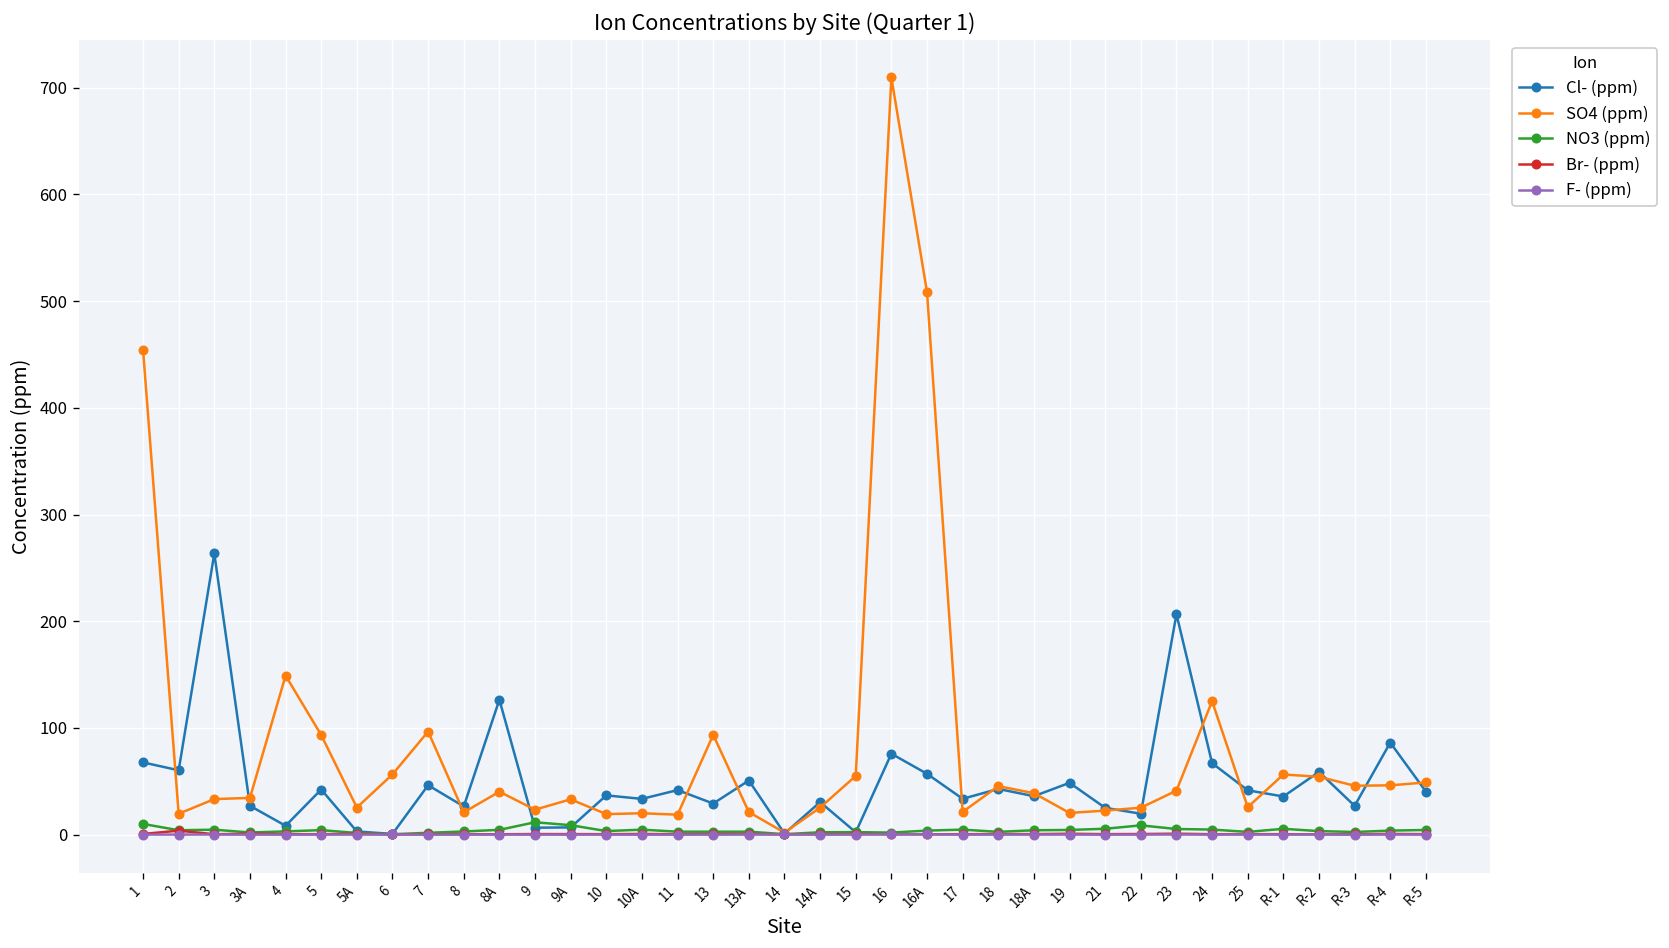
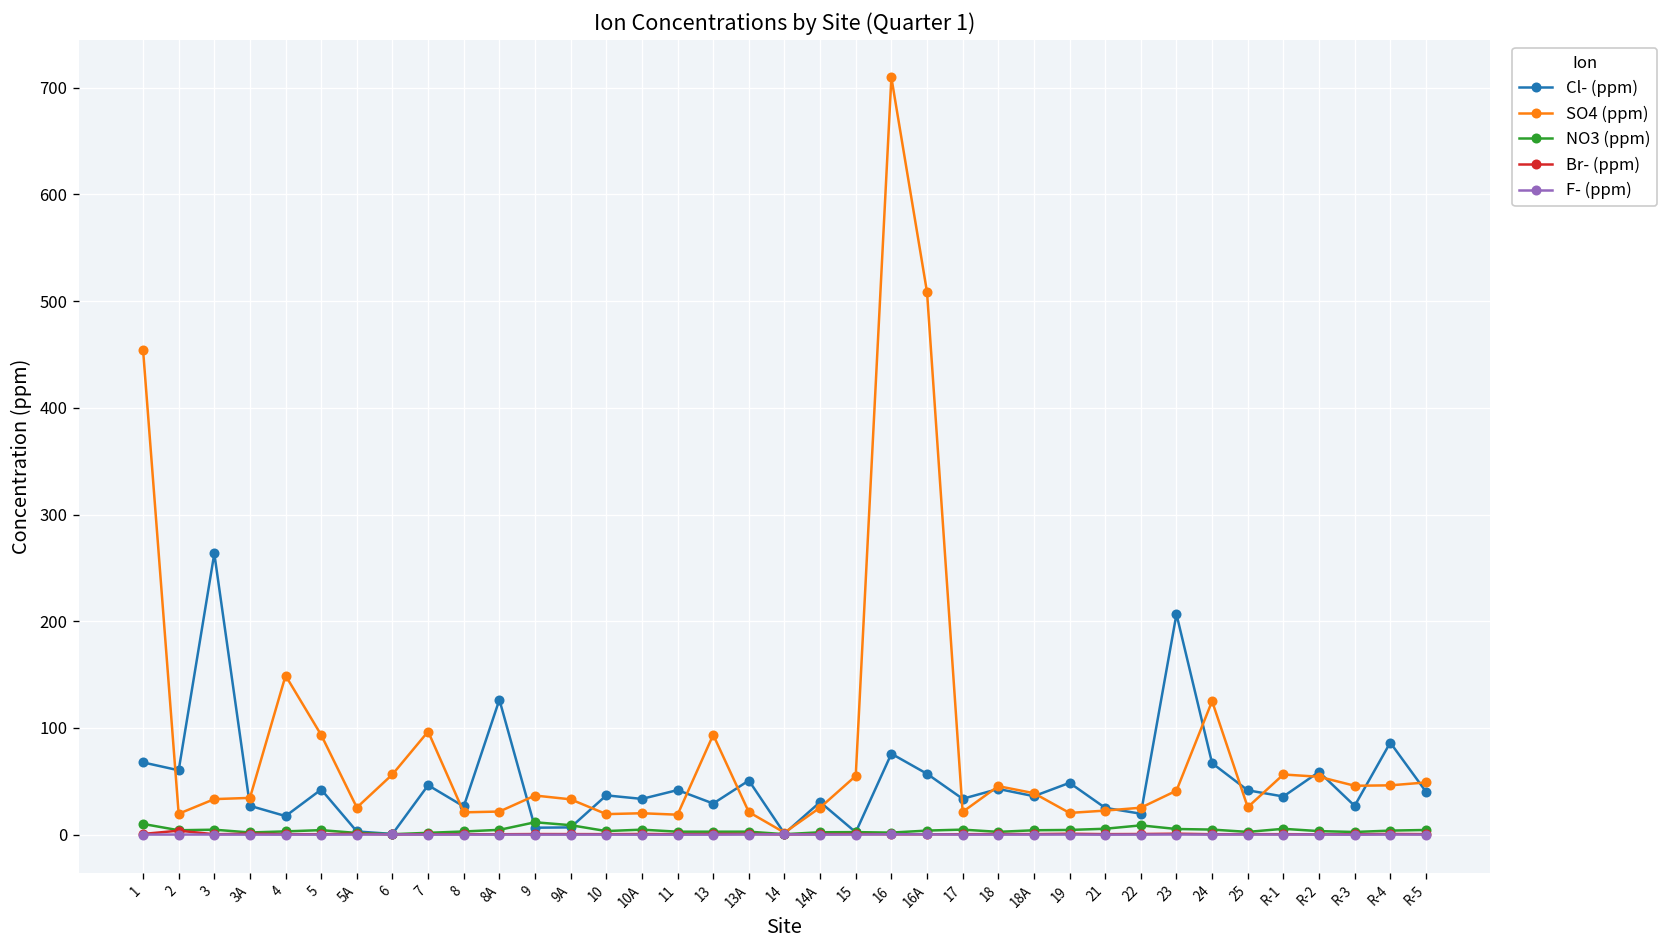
Cl- (ppm), 4: 10 -> 20
SO4 (ppm), 8A: 40 -> 20
SO4 (ppm), 9: 20 -> 40
